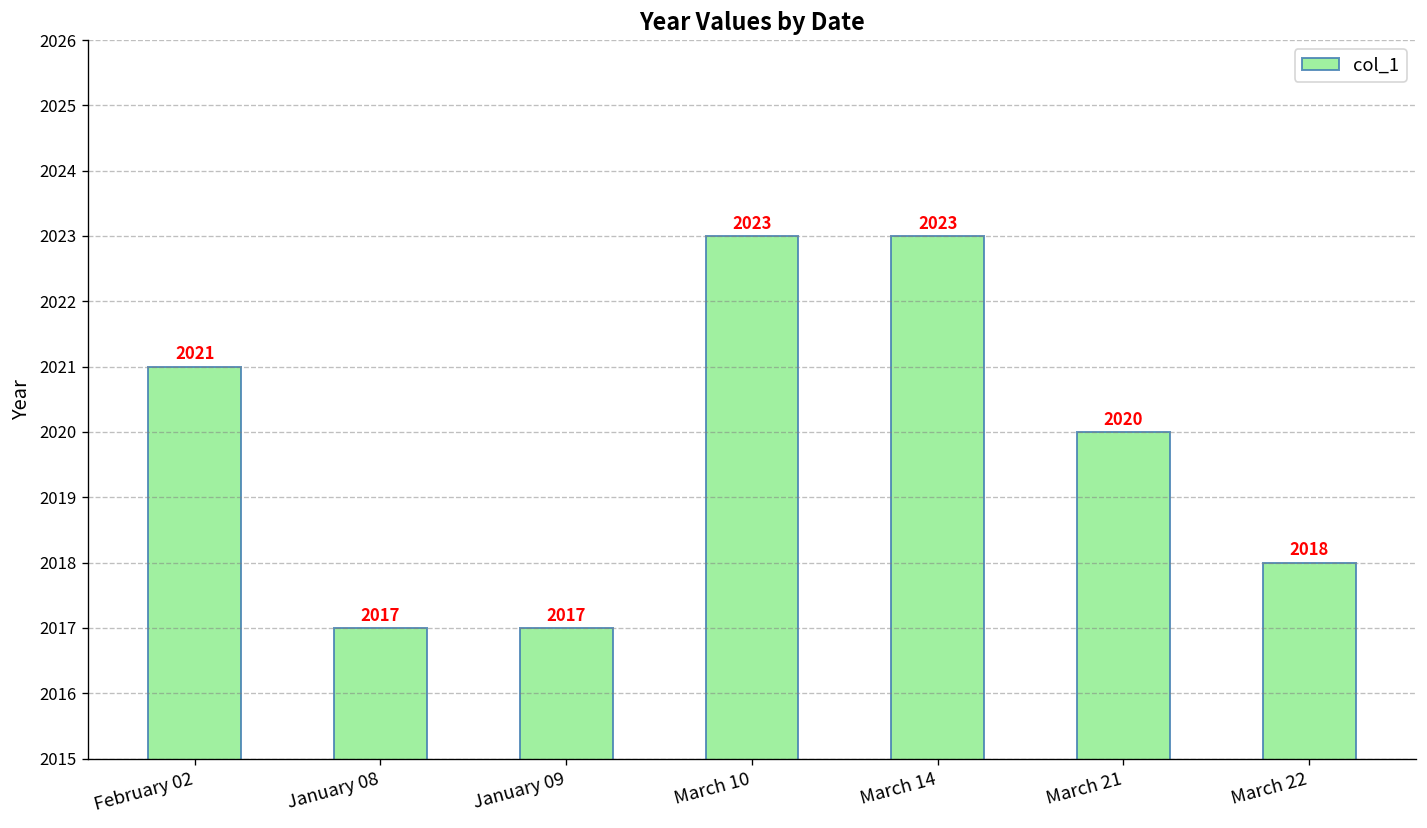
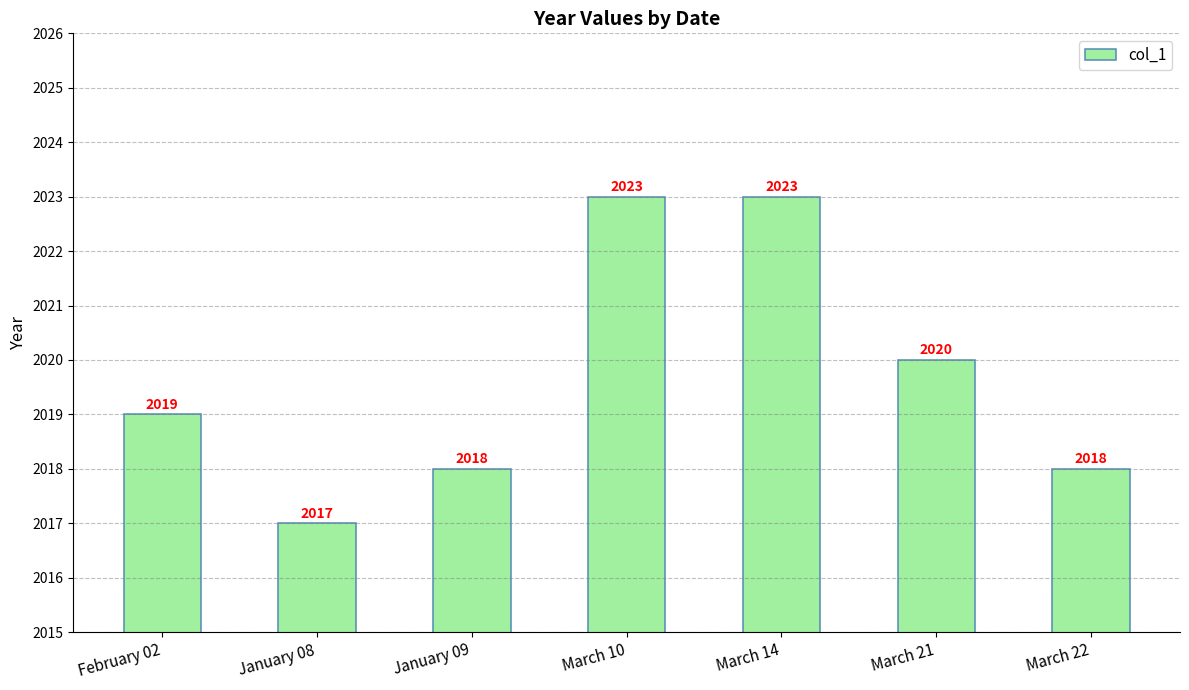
February 02: 2021 -> 2019
January 09: 2017 -> 2018
